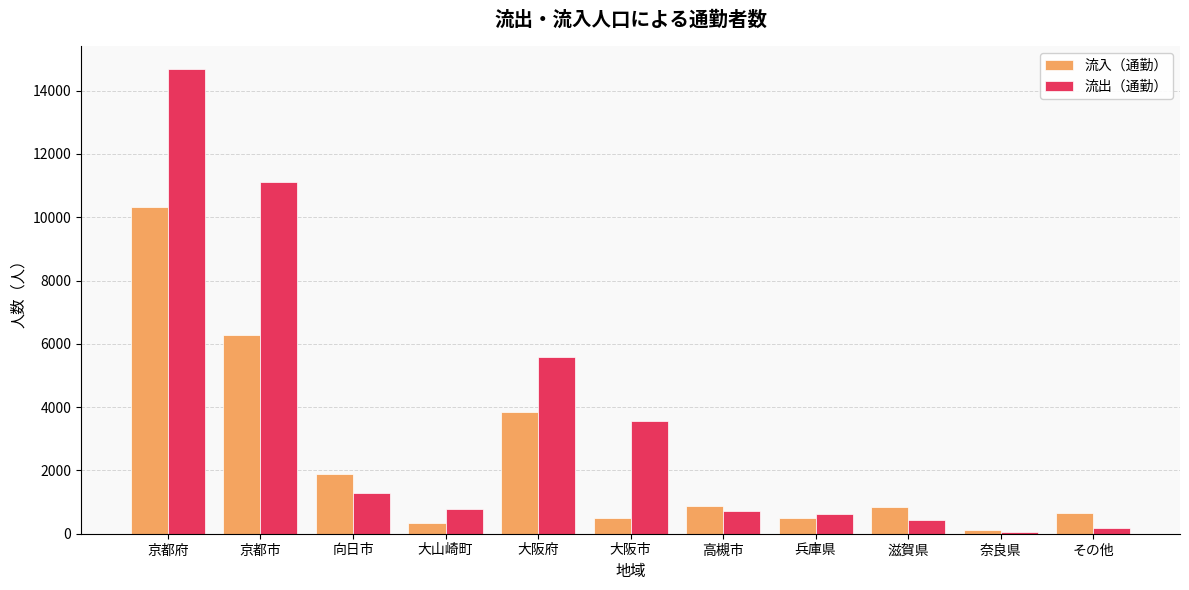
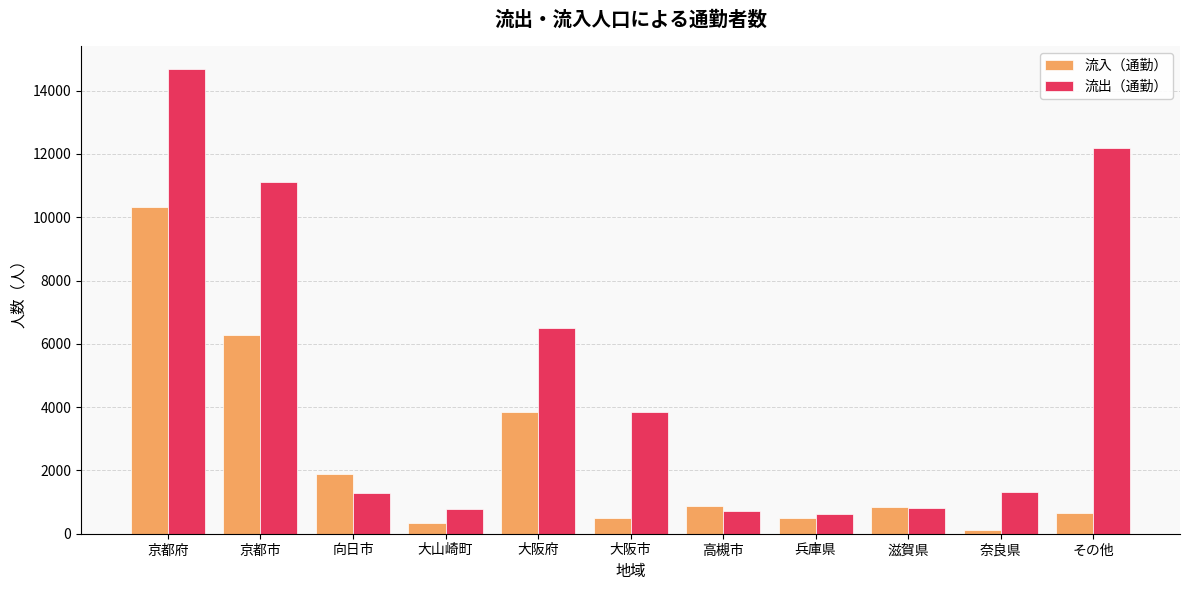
流出（通勤）, 大阪府: 5600 -> 6500
流出（通勤）, 大阪市: 3600 -> 3800
流出（通勤）, 滋賀県: 400 -> 800
流出（通勤）, 奈良県: 100 -> 1300
流出（通勤）, その他: 200 -> 12200
